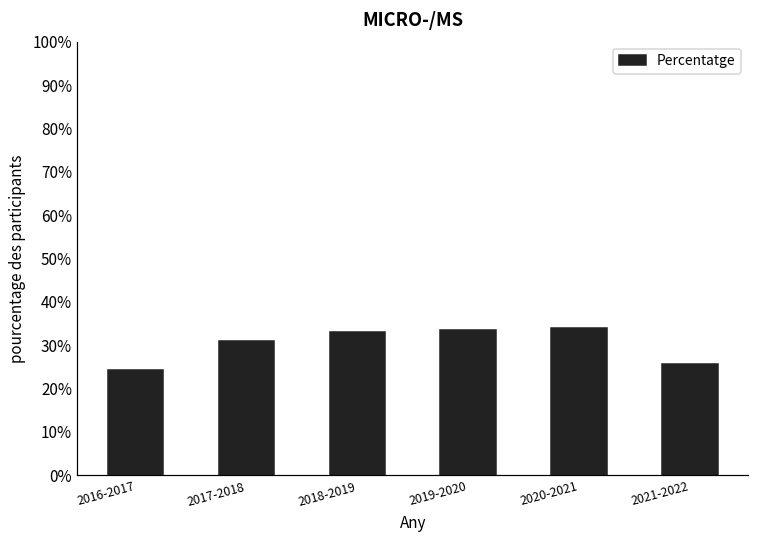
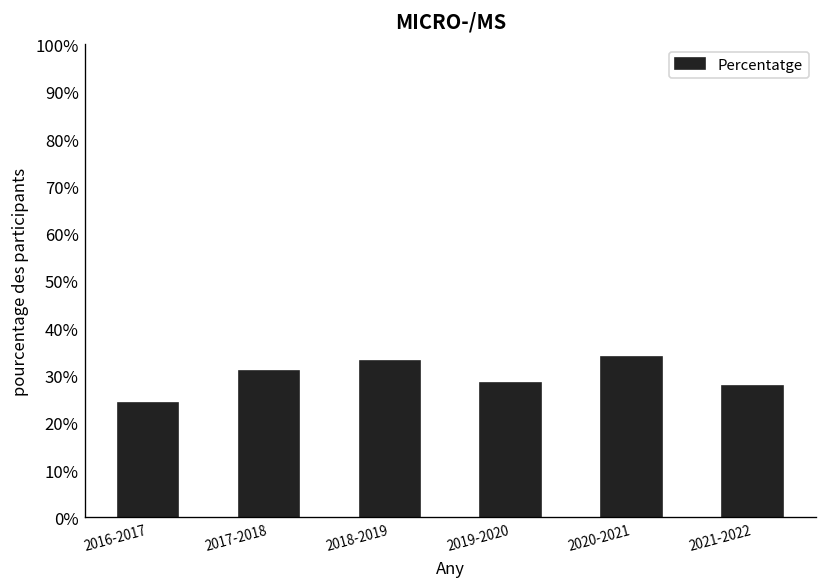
2019-2020: 33% -> 29%
2021-2022: 26% -> 28%
